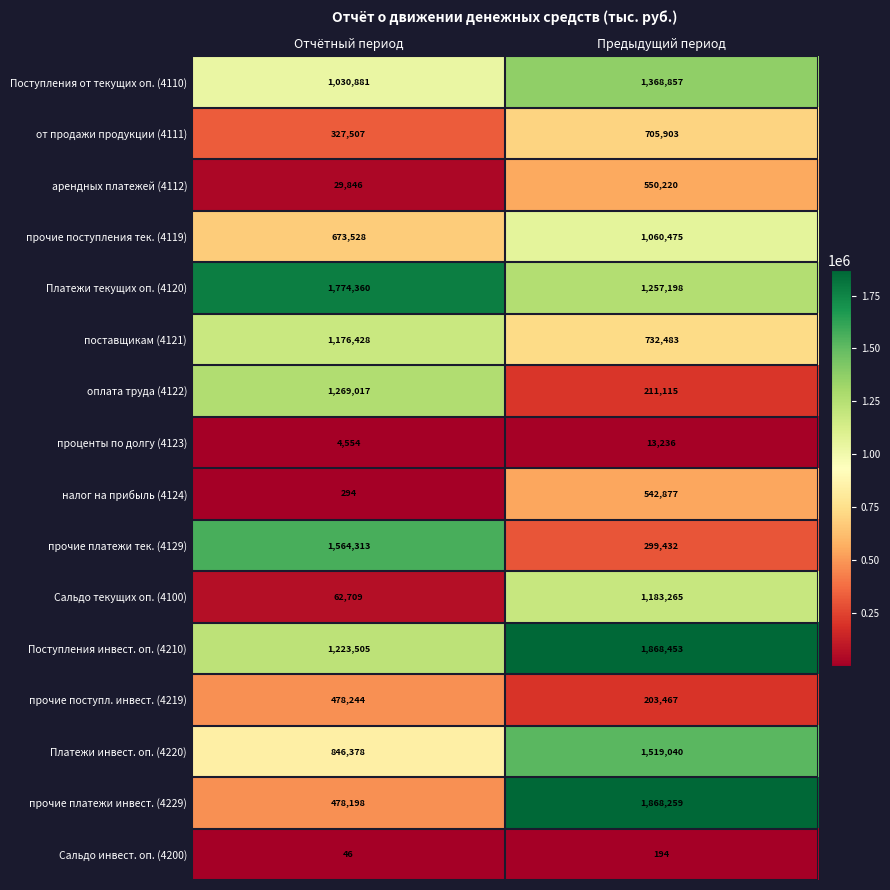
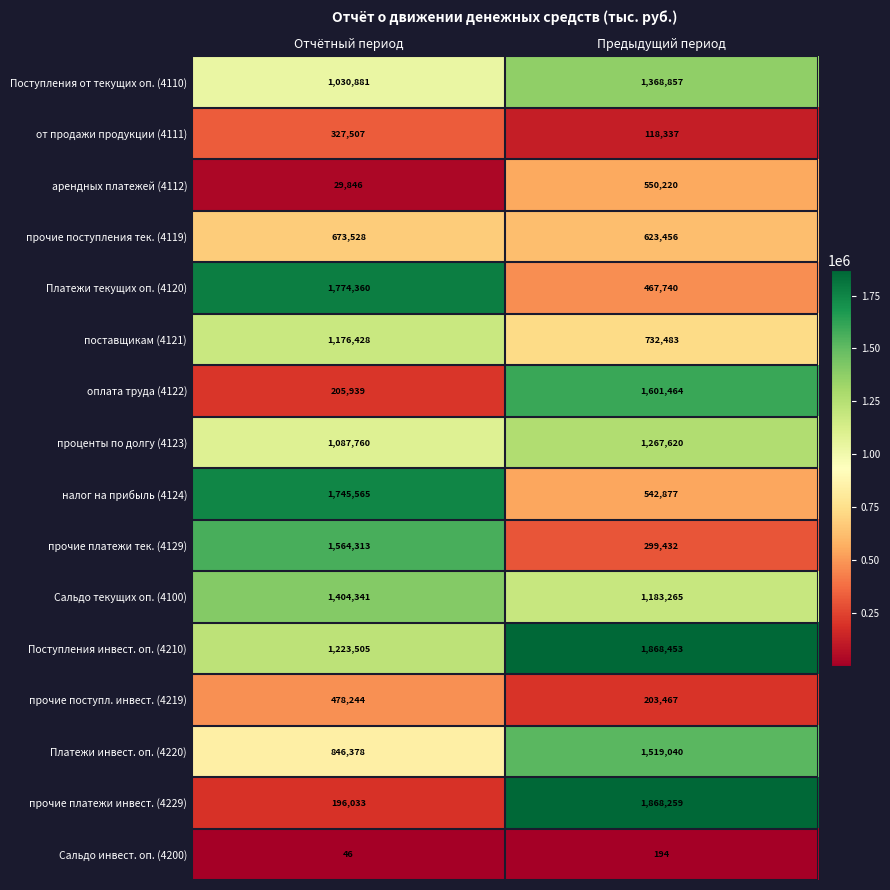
от продажи продукции (4111), Предыдущий период: 705,903 -> 118,337
прочие поступления тек. (4119), Предыдущий период: 1,060,475 -> 623,456
Платежи текущих оп. (4120), Предыдущий период: 1,257,198 -> 467,740
оплата труда (4122), Отчётный период: 1,269,017 -> 205,939
оплата труда (4122), Предыдущий период: 211,115 -> 1,601,464
проценты по долгу (4123), Отчётный период: 4,554 -> 1,087,760
проценты по долгу (4123), Предыдущий период: 13,236 -> 1,267,620
налог на прибыль (4124), Отчётный период: 294 -> 1,745,565
Сальдо текущих оп. (4100), Отчётный период: 62,709 -> 1,404,341
прочие платежи инвест. (4229), Отчётный период: 478,198 -> 196,033
